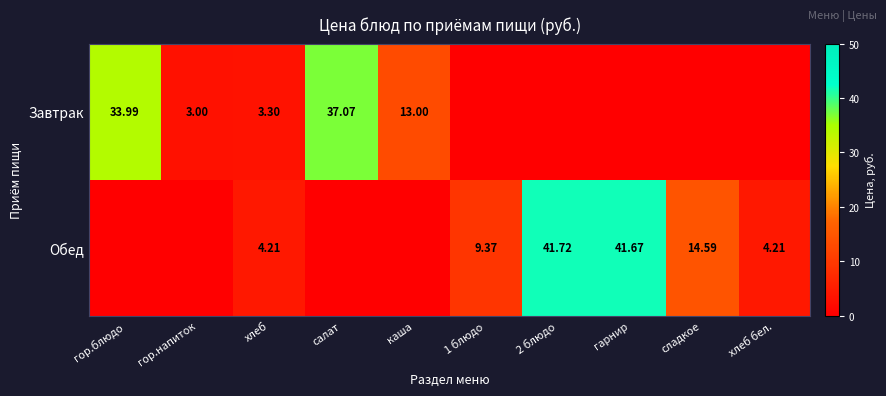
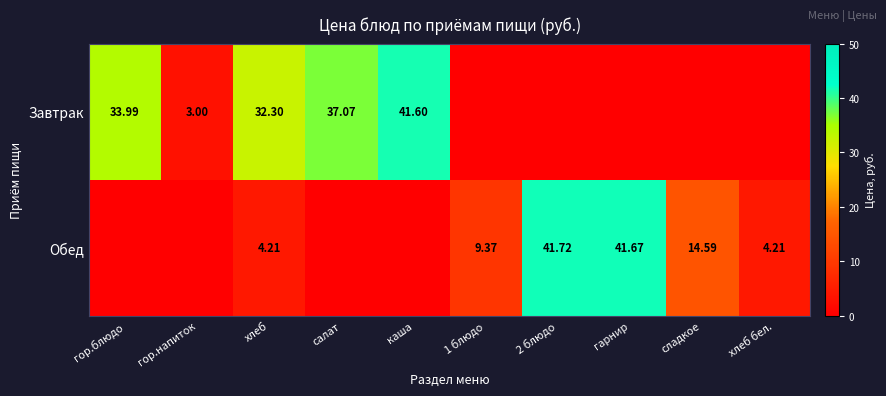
Завтрак, хлеб: 3.30 -> 32.30
Завтрак, каша: 13.00 -> 41.60
